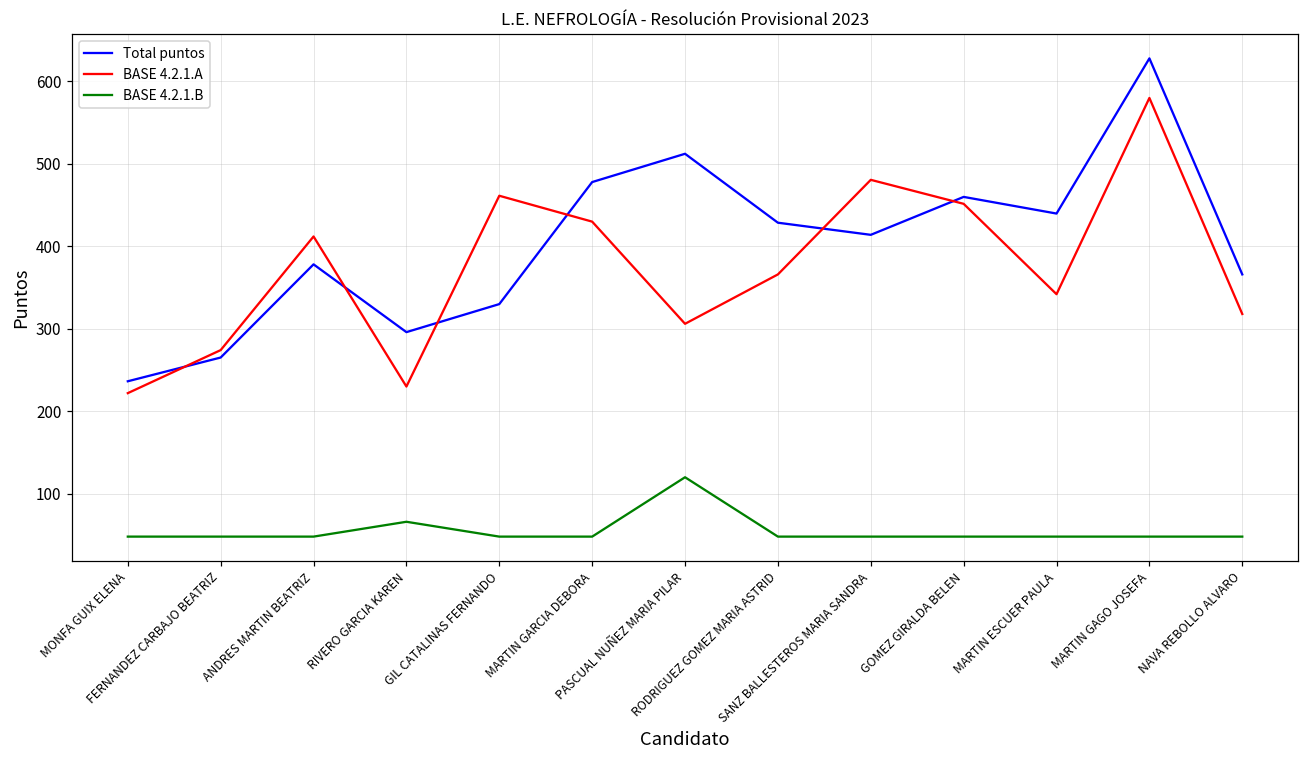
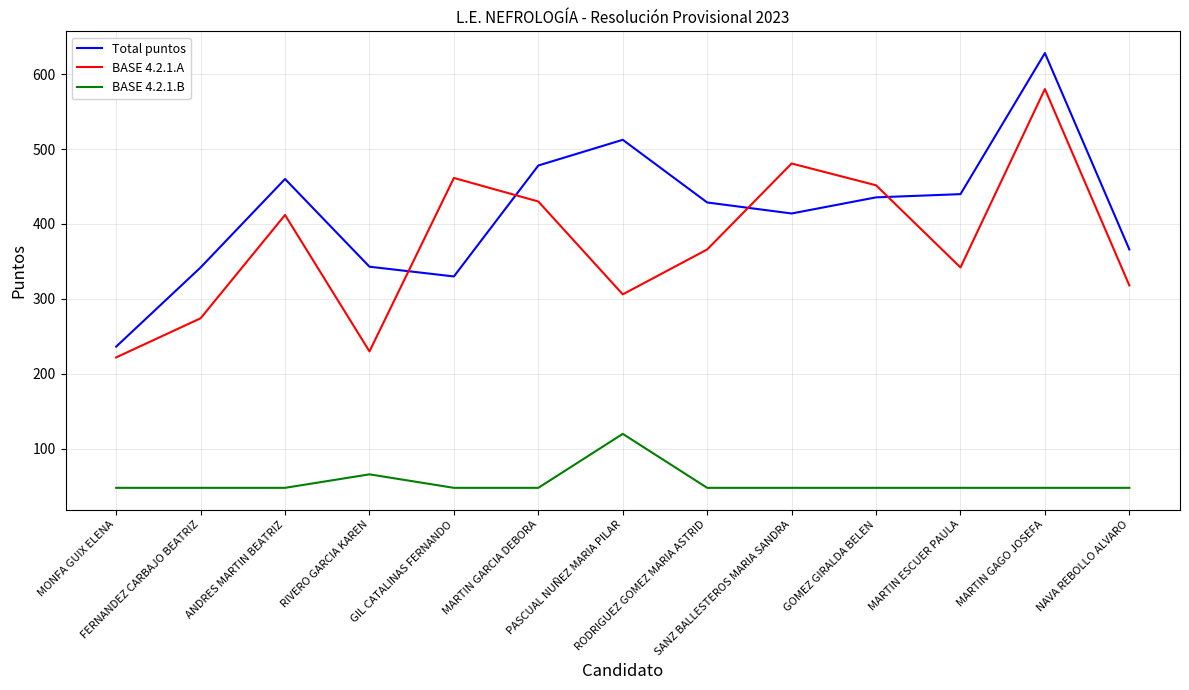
Total puntos, FERNANDEZ CARBAJO BEATRIZ: 270 -> 340
Total puntos, ANDRES MARTIN BEATRIZ: 380 -> 460
Total puntos, RIVERO GARCIA KAREN: 300 -> 340
Total puntos, GOMEZ GIRALDA BELEN: 460 -> 440
